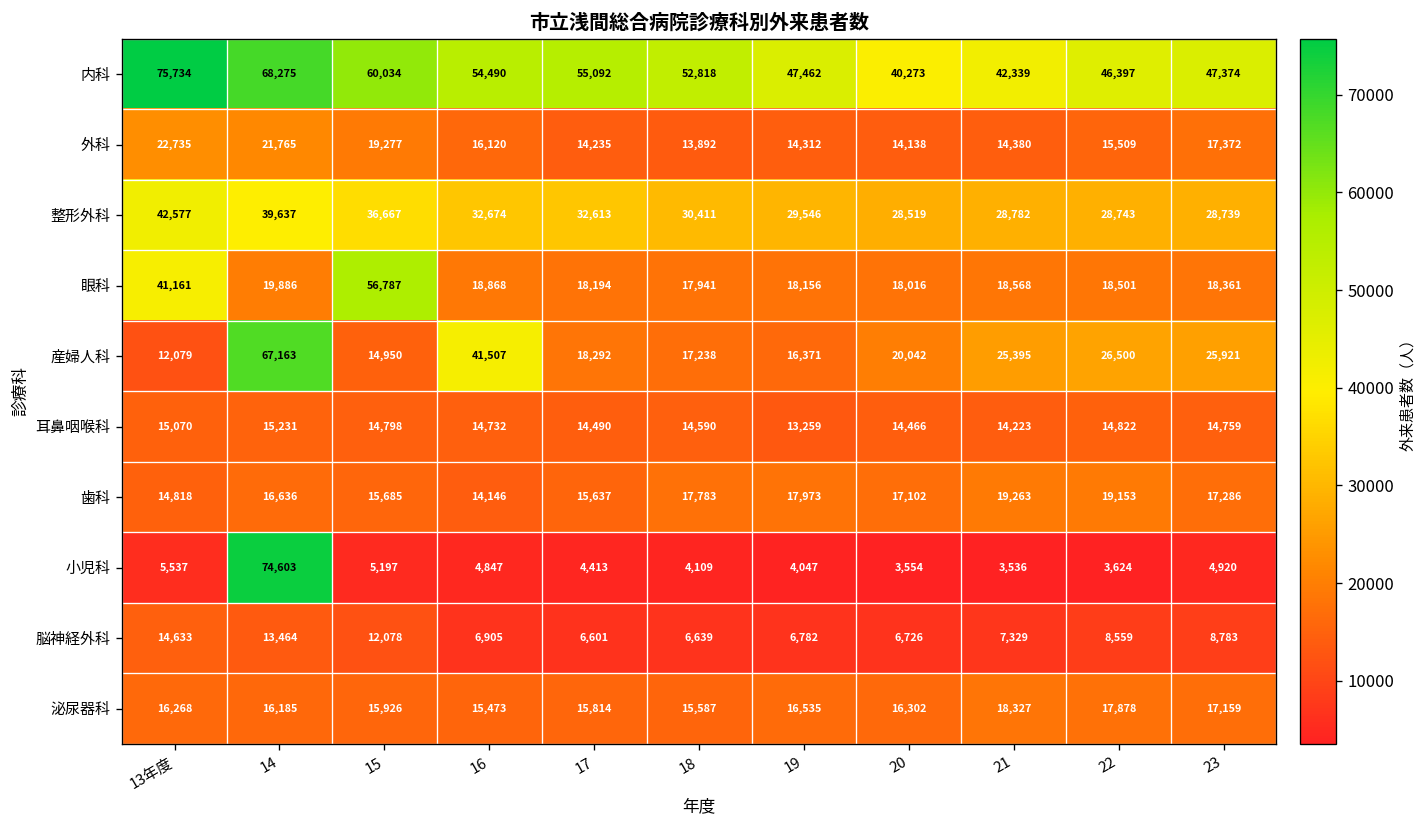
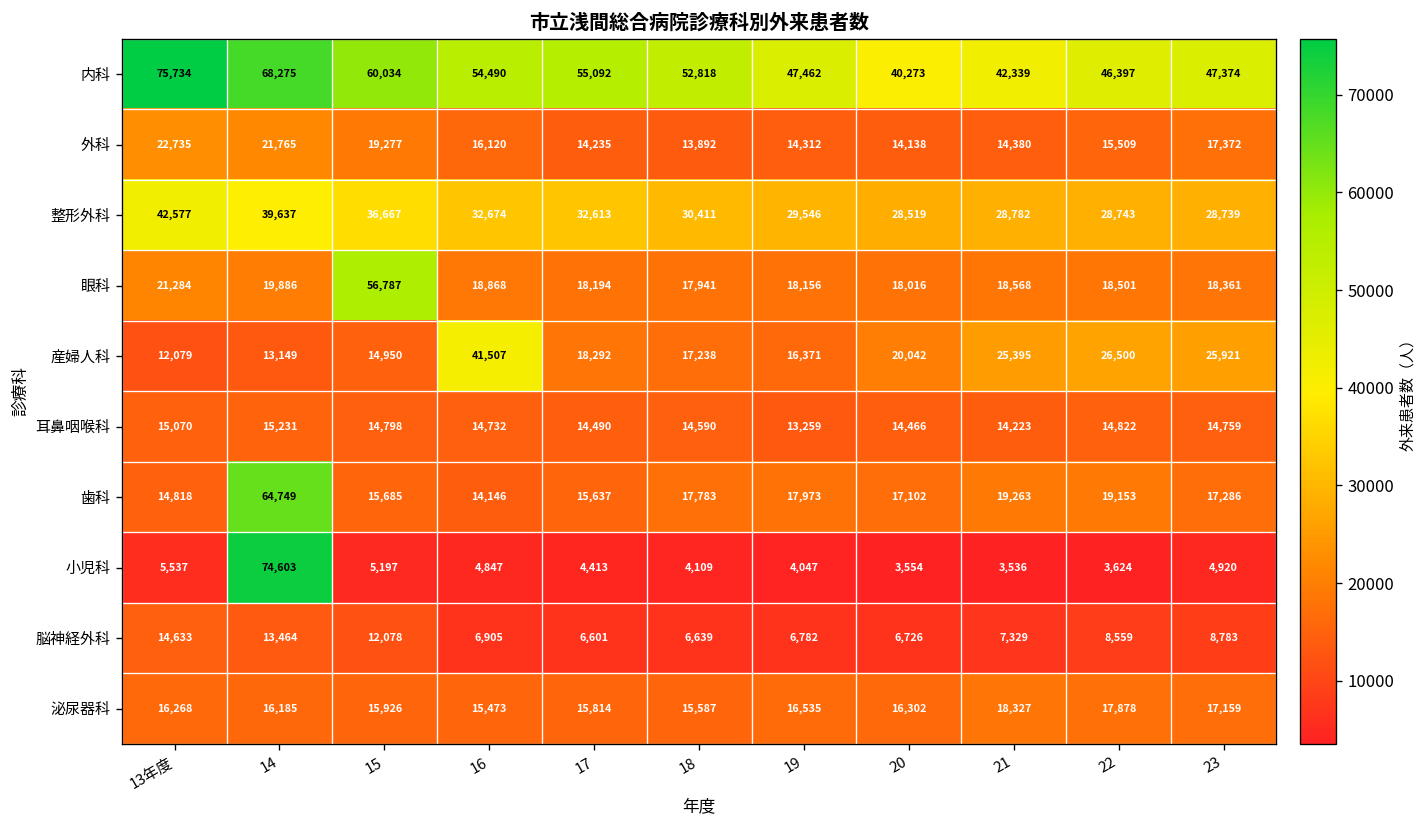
眼科, 13年度: 41,161 -> 21,284
産婦人科, 14: 67,163 -> 13,149
歯科, 14: 16,636 -> 64,749
